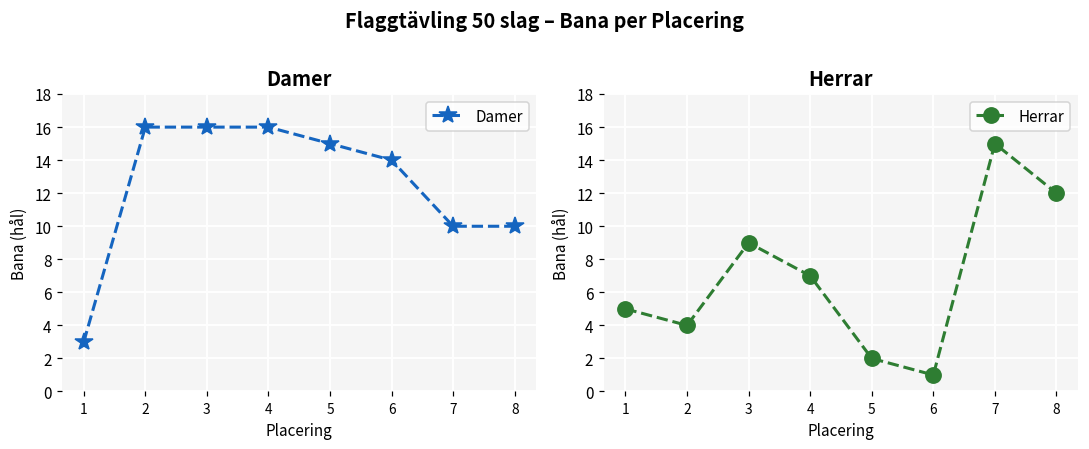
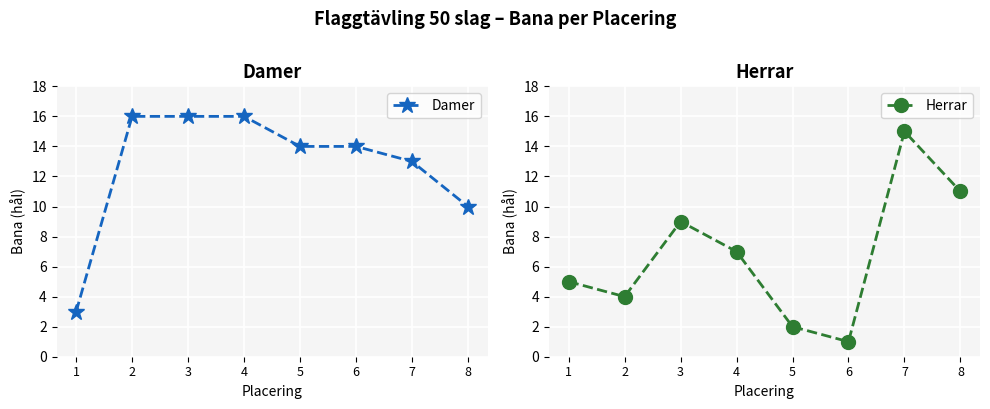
Damer, 5: 15 -> 14
Damer, 7: 10 -> 13
Herrar, 8: 12 -> 11
